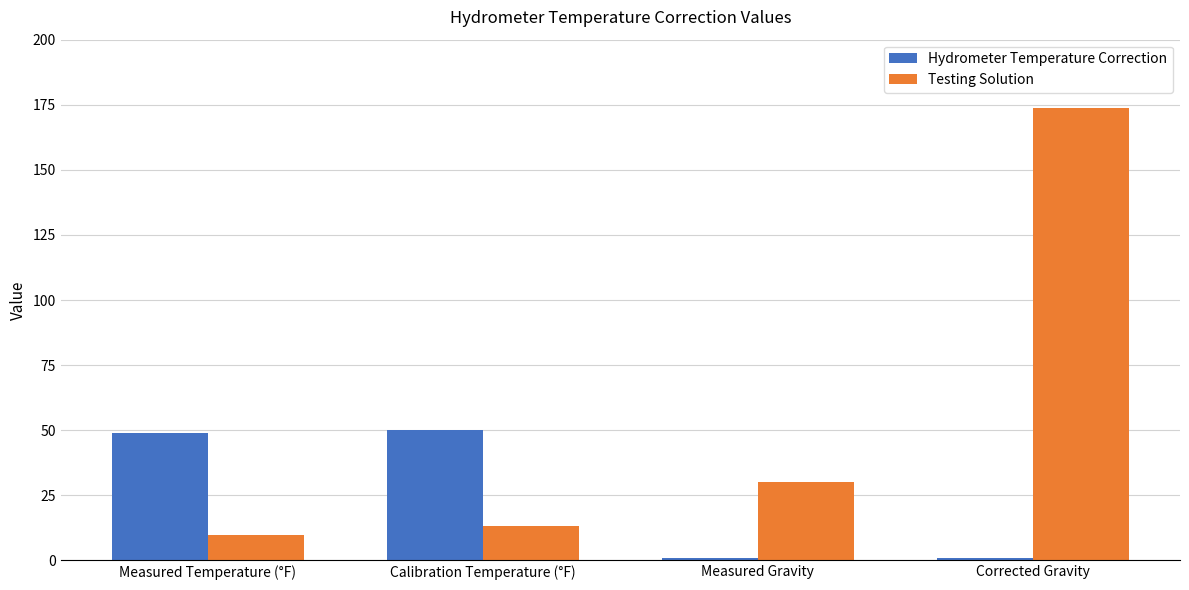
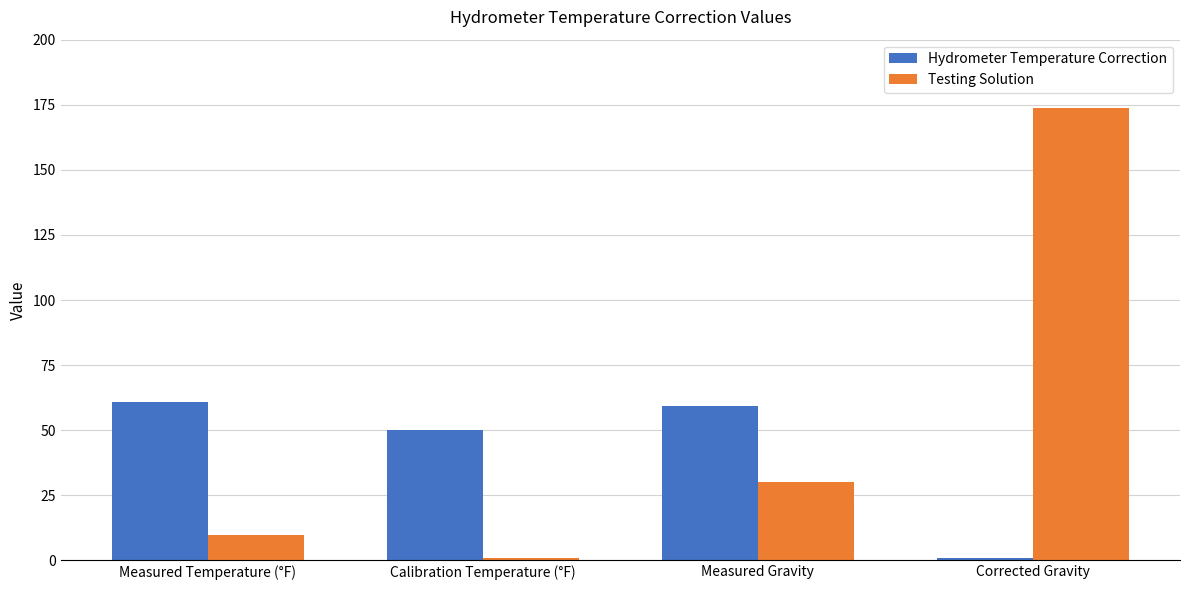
Hydrometer Temperature Correction, Measured Temperature (°F): 49 -> 61
Testing Solution, Calibration Temperature (°F): 13 -> 1
Hydrometer Temperature Correction, Measured Gravity: 1 -> 59
